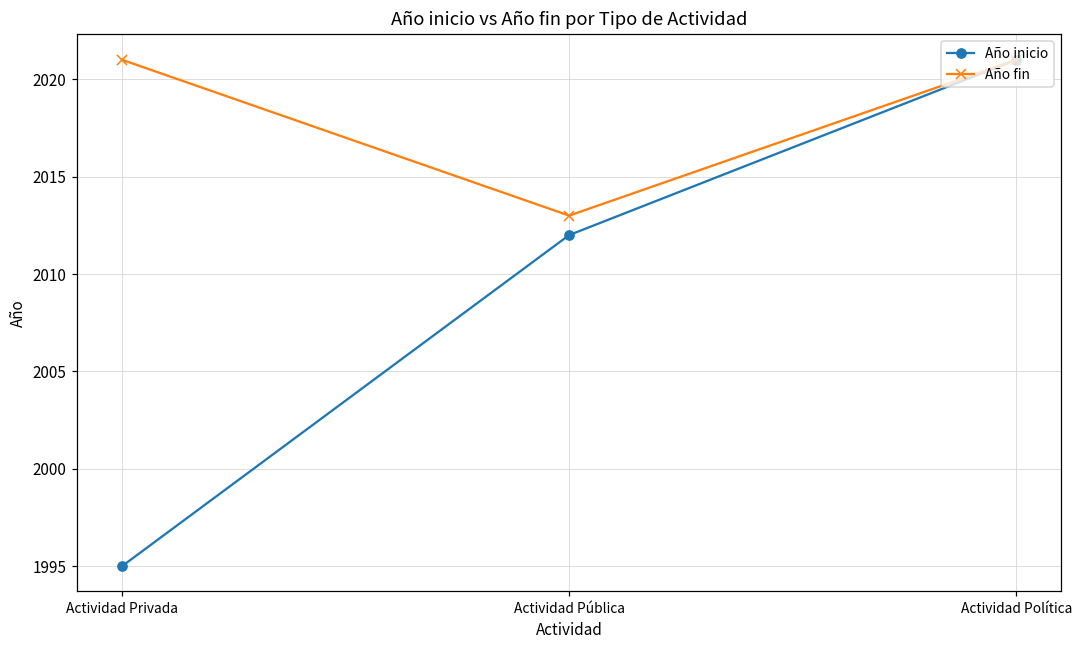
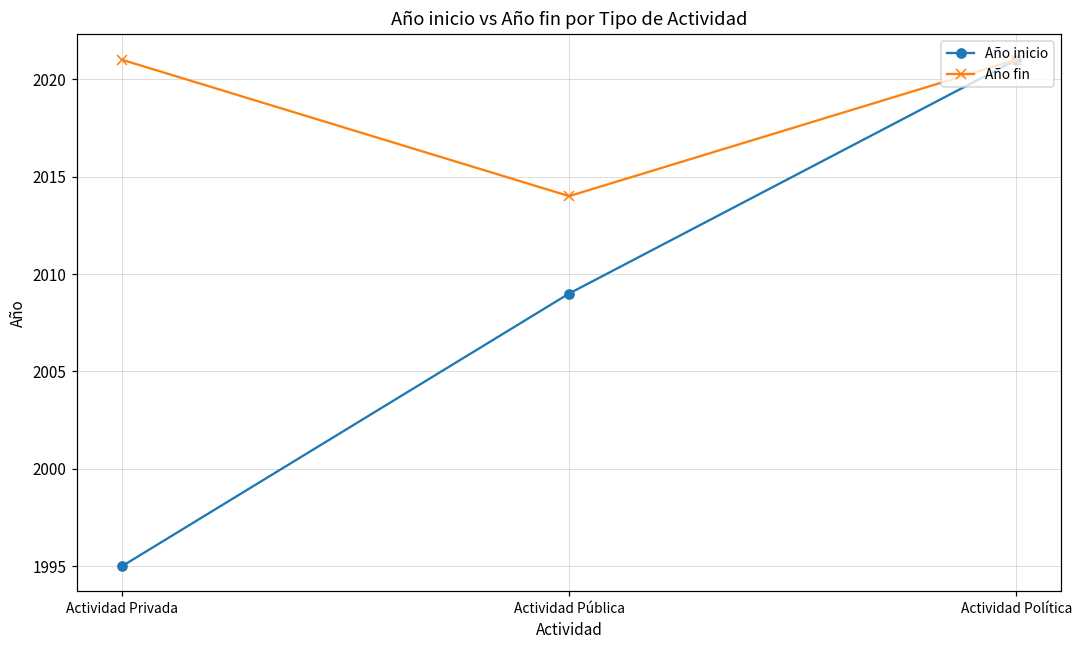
Año inicio, Actividad Pública: 2012 -> 2009
Año fin, Actividad Pública: 2013 -> 2014
